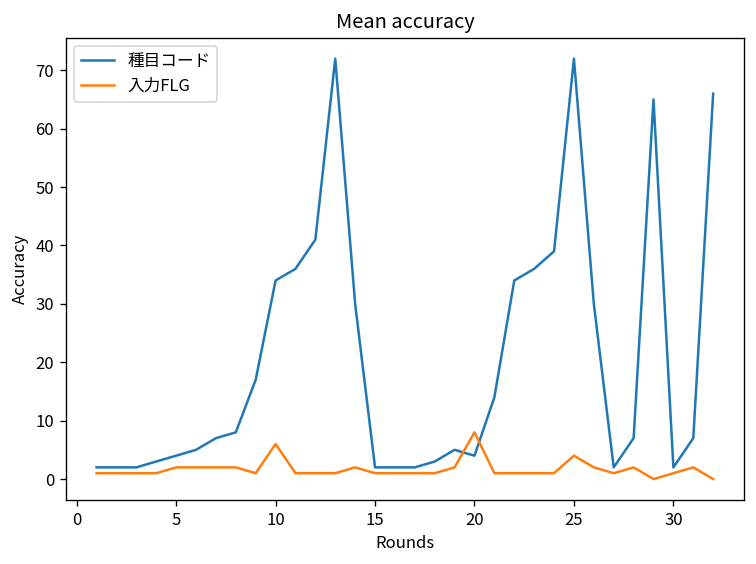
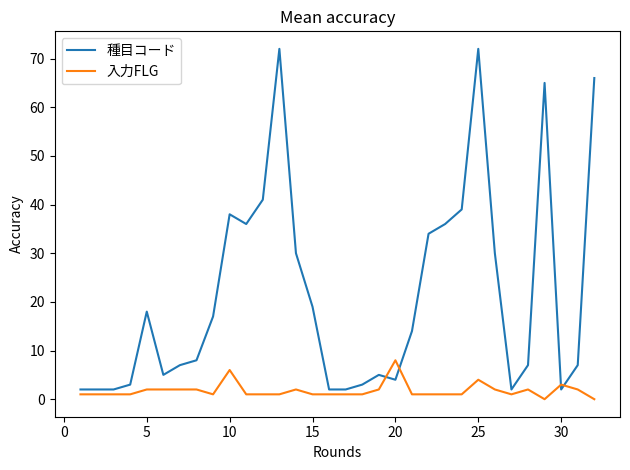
種目コード, 5: 4 -> 18
種目コード, 10: 34 -> 38
種目コード, 15: 2 -> 19
入力FLG, 30: 1 -> 3
